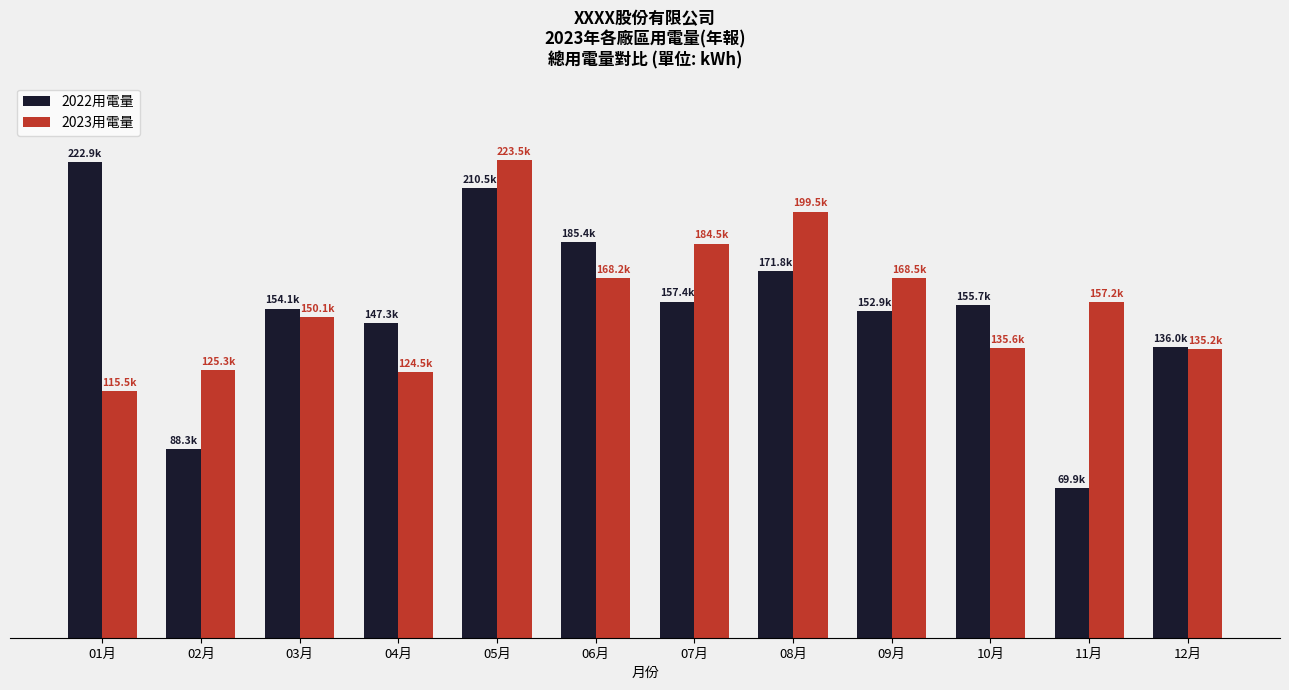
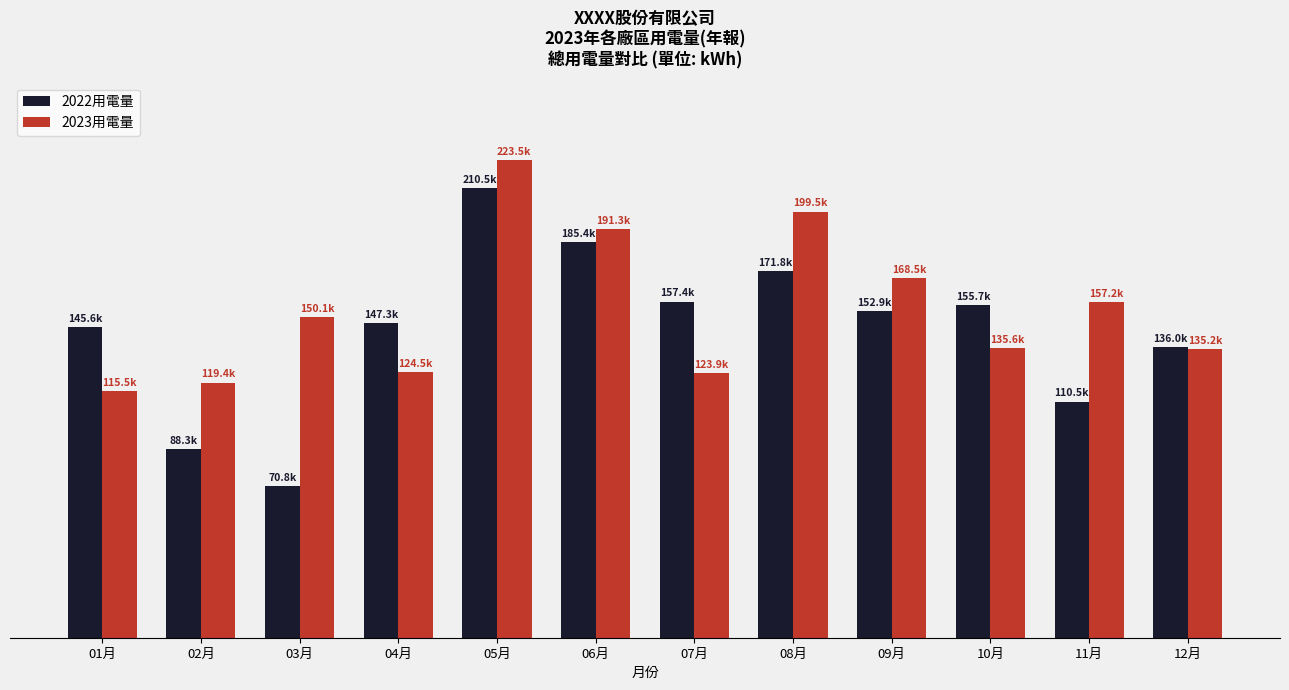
2022用電量, 01月: 222.9k -> 145.6k
2023用電量, 02月: 125.3k -> 119.4k
2022用電量, 03月: 154.1k -> 70.8k
2023用電量, 06月: 168.2k -> 191.3k
2023用電量, 07月: 184.5k -> 123.9k
2022用電量, 11月: 69.9k -> 110.5k
